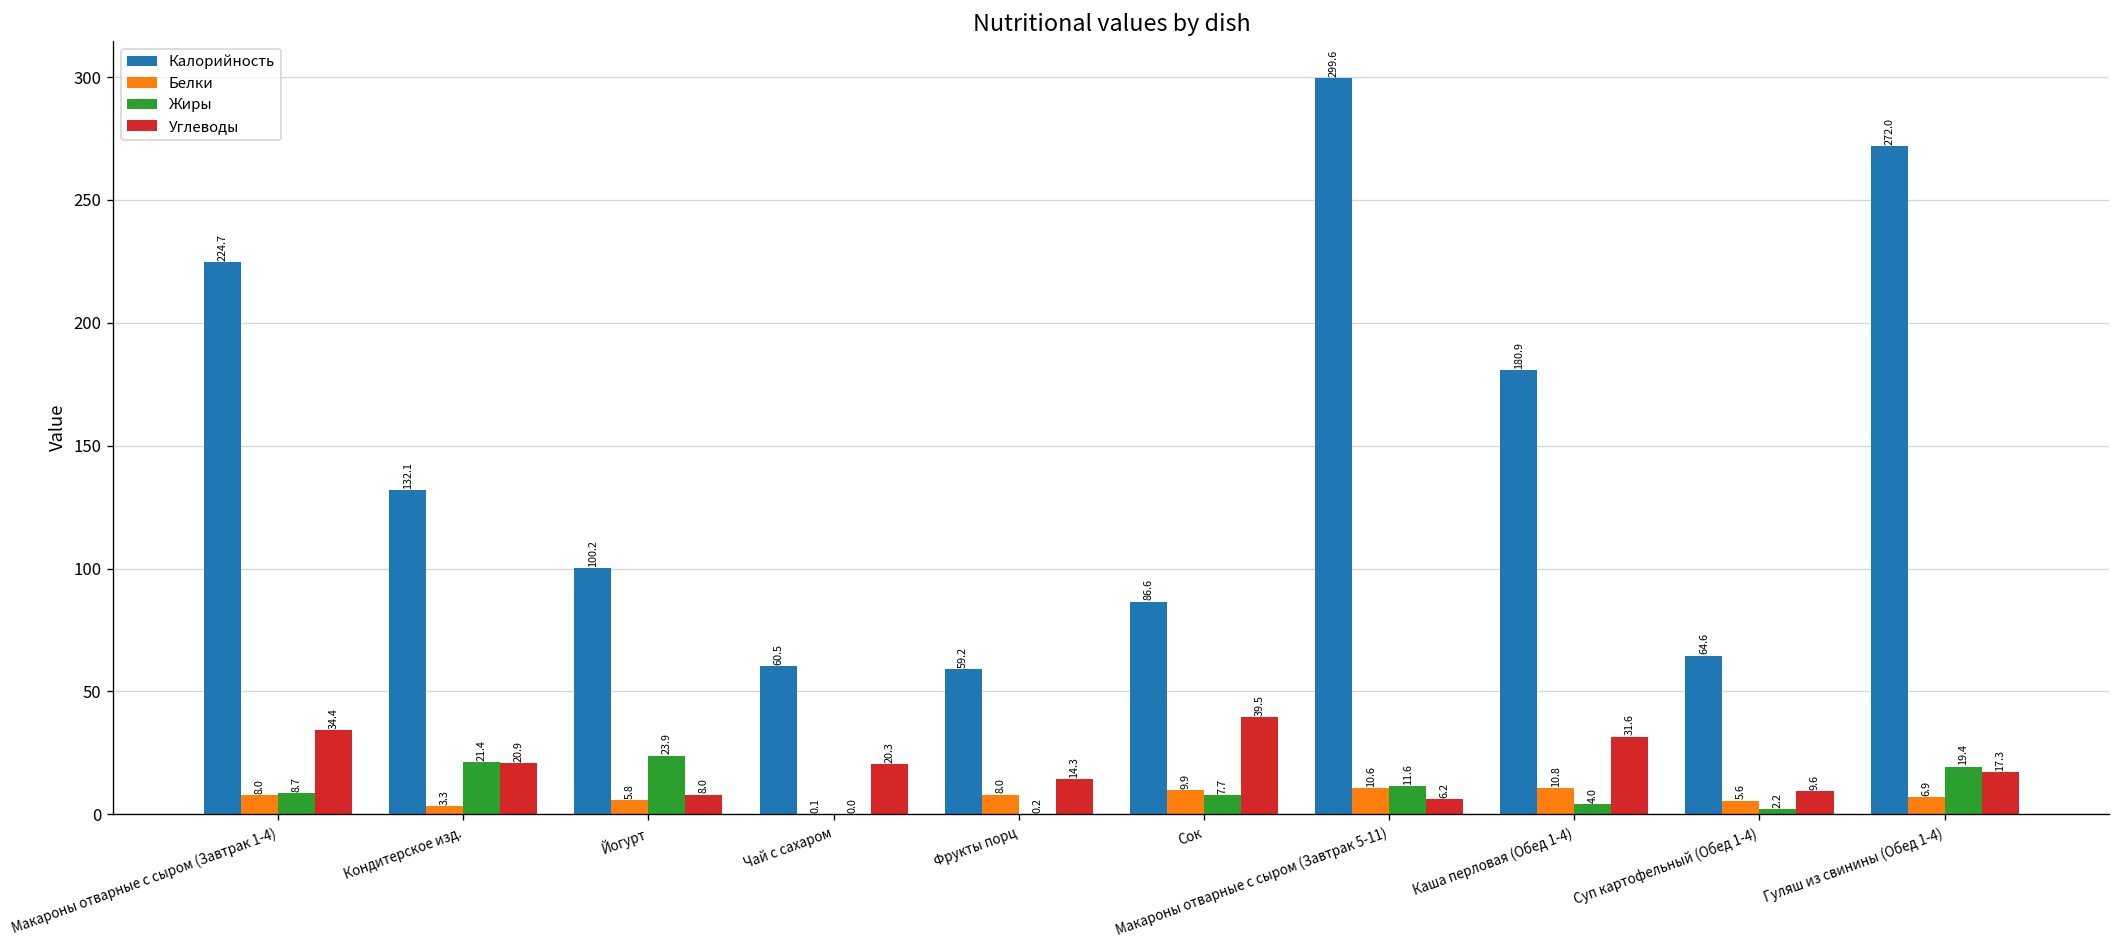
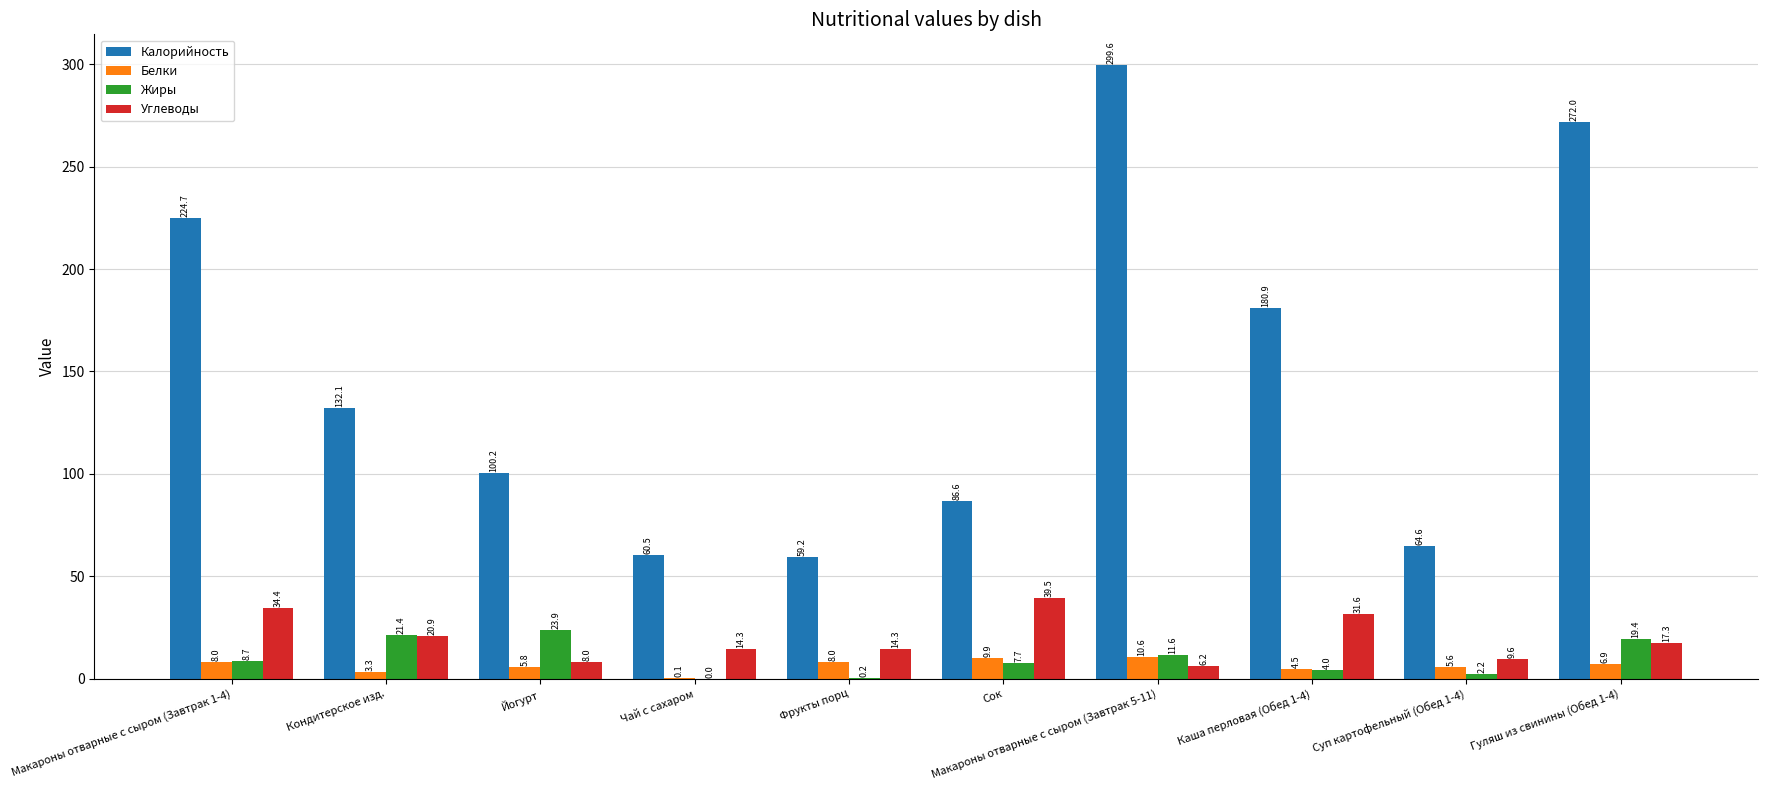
Углеводы, Чай с сахаром: 20.3 -> 14.3
Белки, Каша перловая (Обед 1-4): 10.8 -> 4.5
